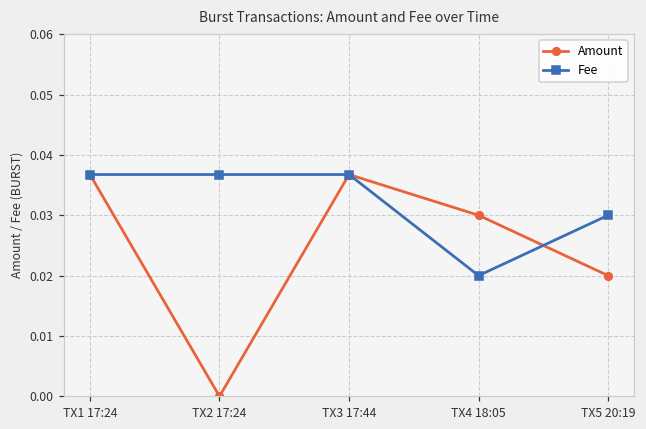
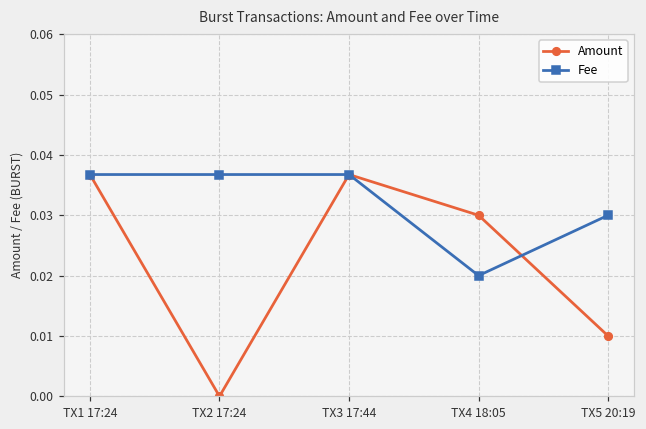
Amount, TX5 20:19: 0.02 -> 0.01
